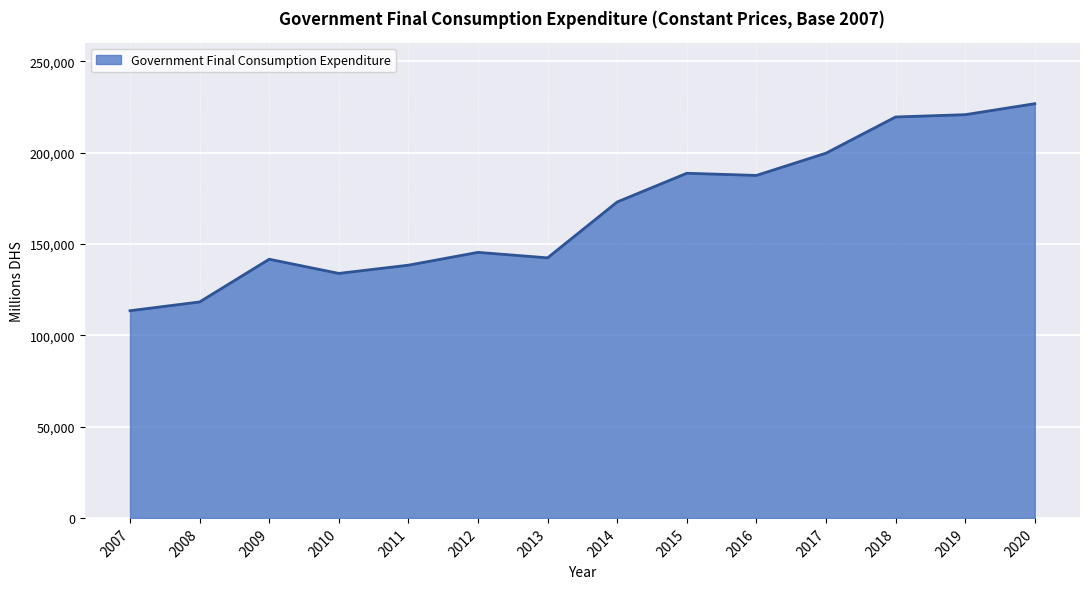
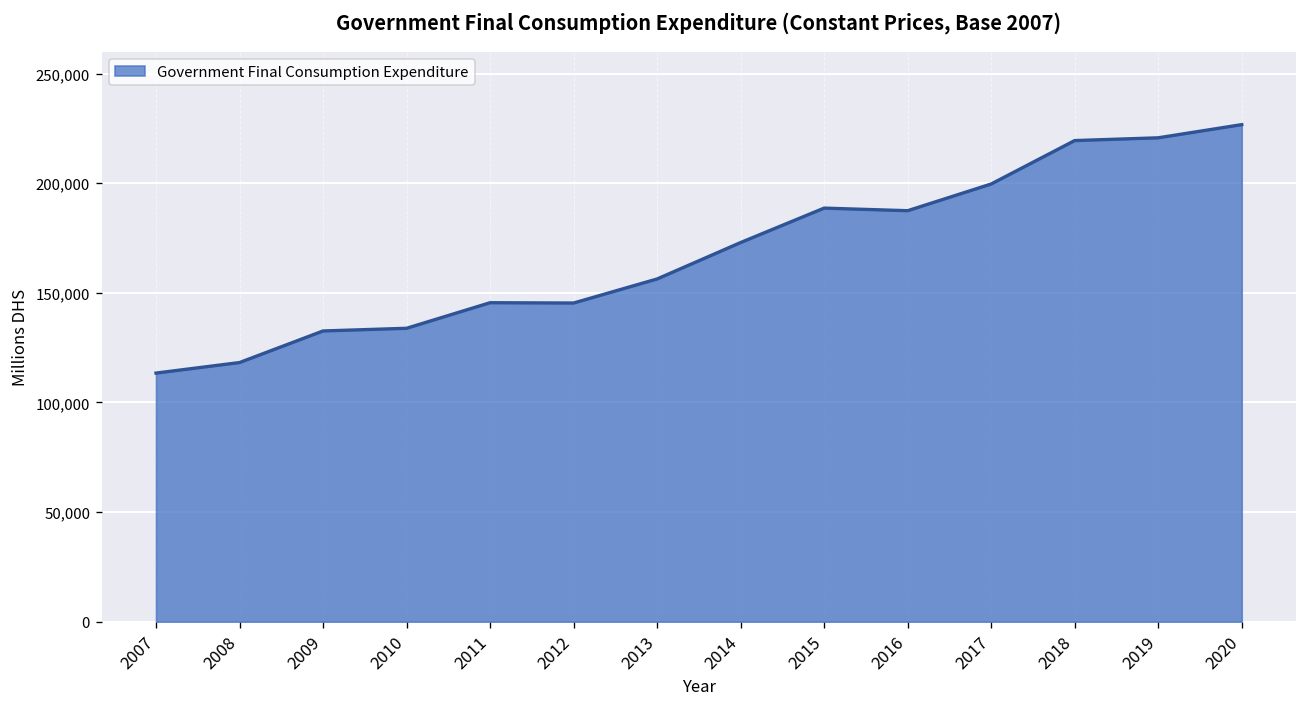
2009: 142,000 -> 133,000
2011: 138,000 -> 146,000
2013: 142,000 -> 156,000
